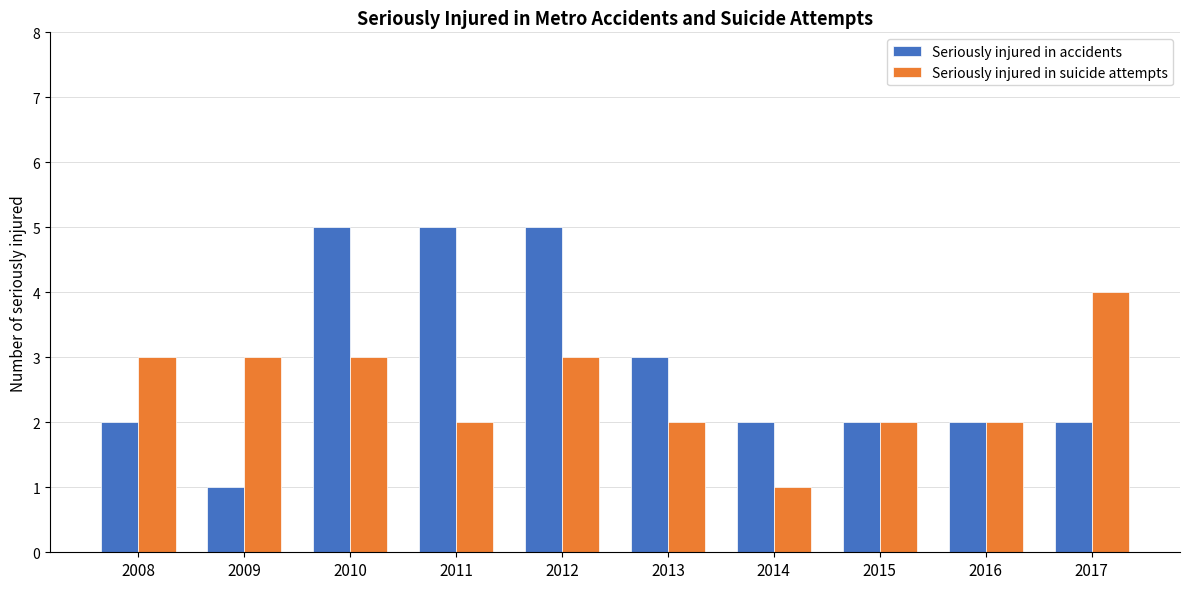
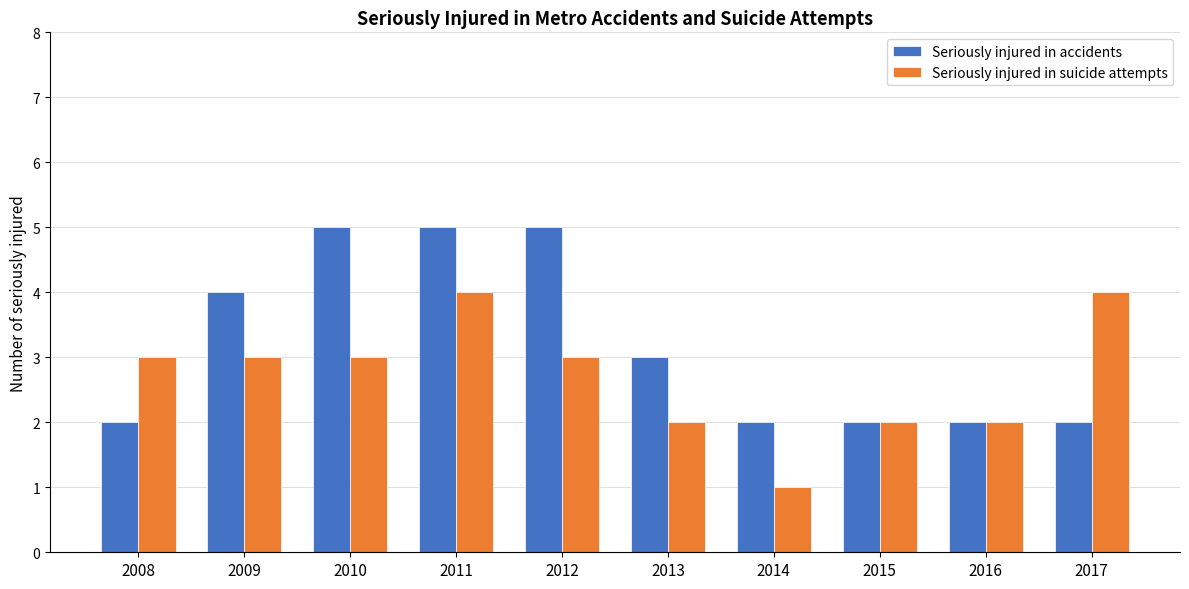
Seriously injured in accidents, 2009: 1 -> 4
Seriously injured in suicide attempts, 2011: 2 -> 4
